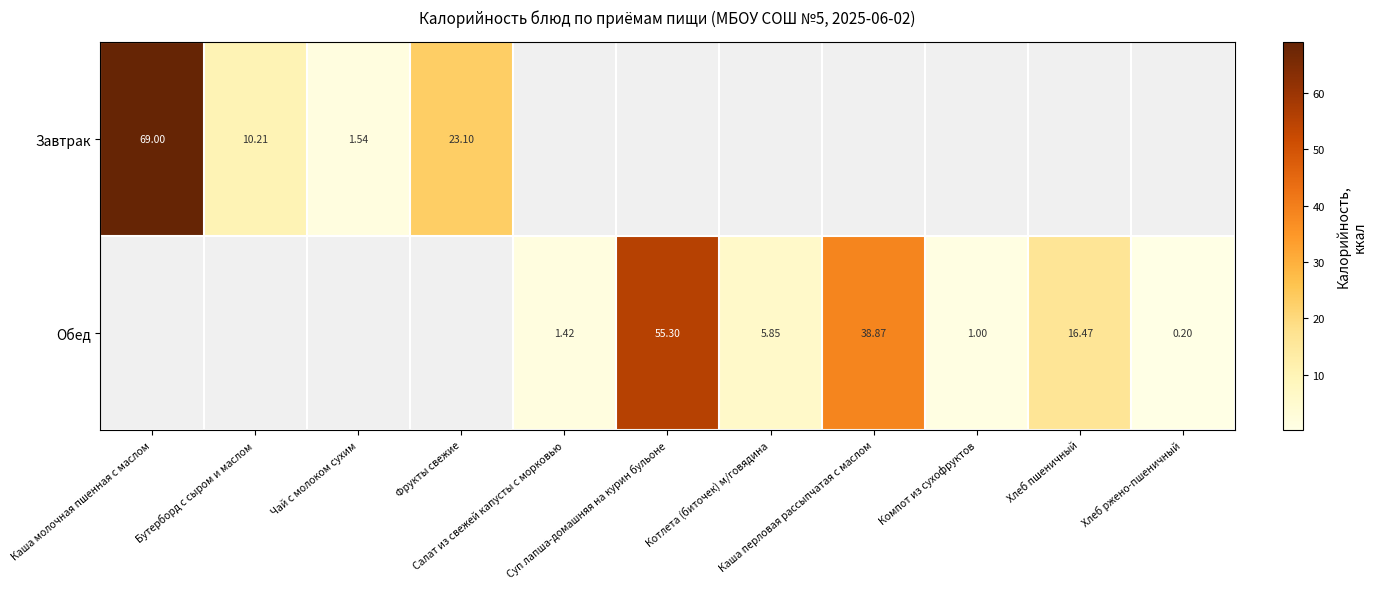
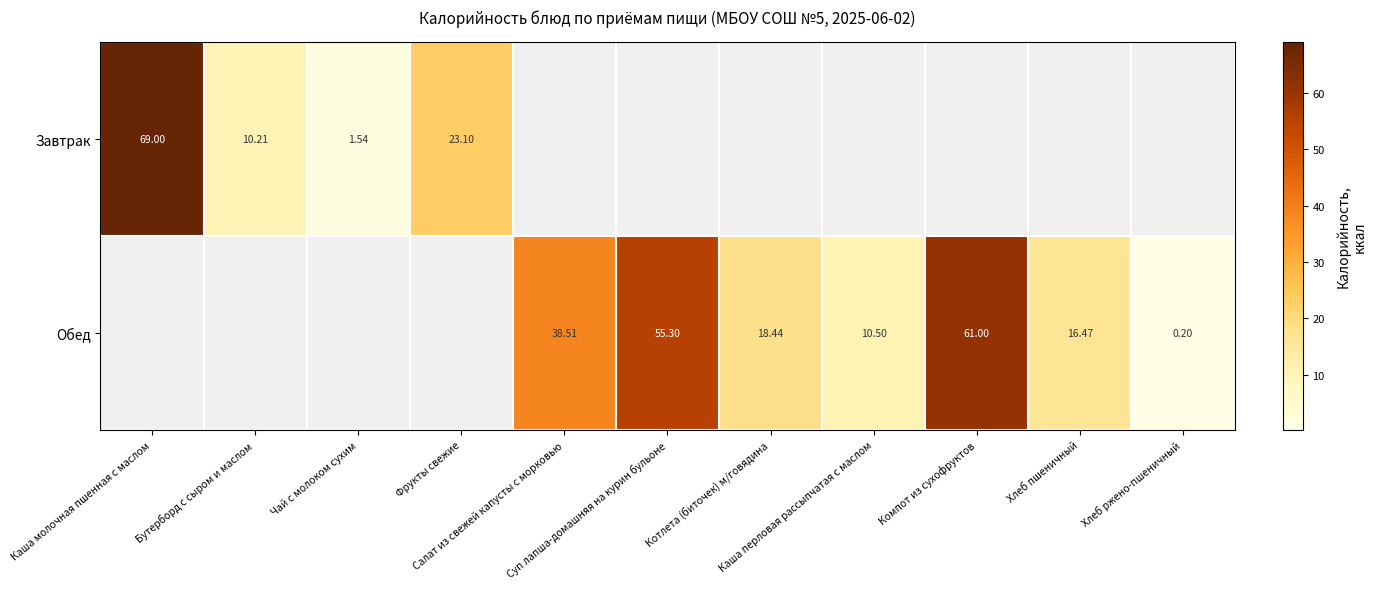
Обед, Салат из свежей капусты с морковью: 1.42 -> 38.51
Обед, Котлета (биточек) м/говядина: 5.85 -> 18.44
Обед, Каша перловая рассыпчатая с маслом: 38.87 -> 10.50
Обед, Компот из сухофруктов: 1.00 -> 61.00
